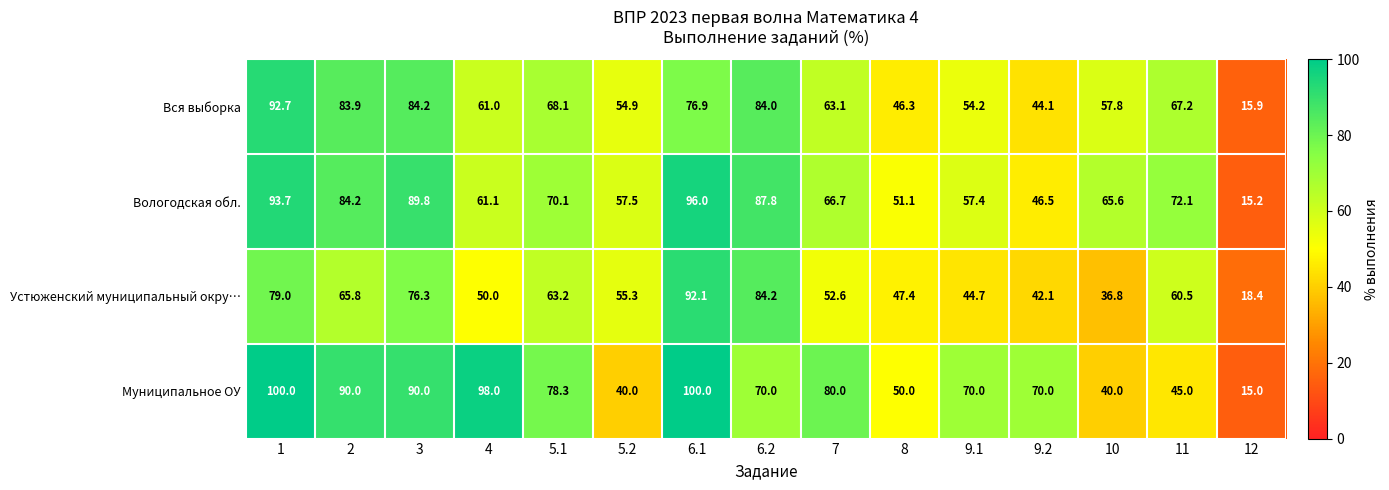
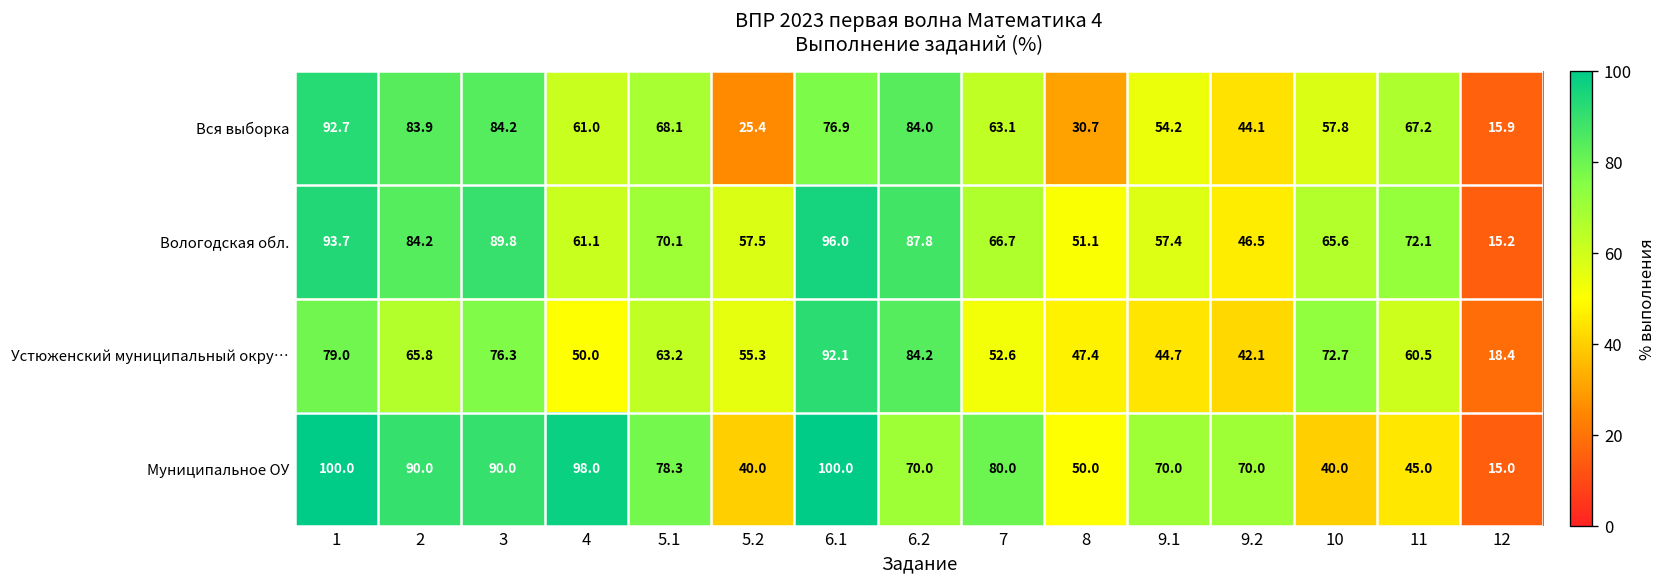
Вся выборка, 5.2: 54.9 -> 25.4
Вся выборка, 8: 46.3 -> 30.7
Устюженский муниципальный окру…, 10: 36.8 -> 72.7
